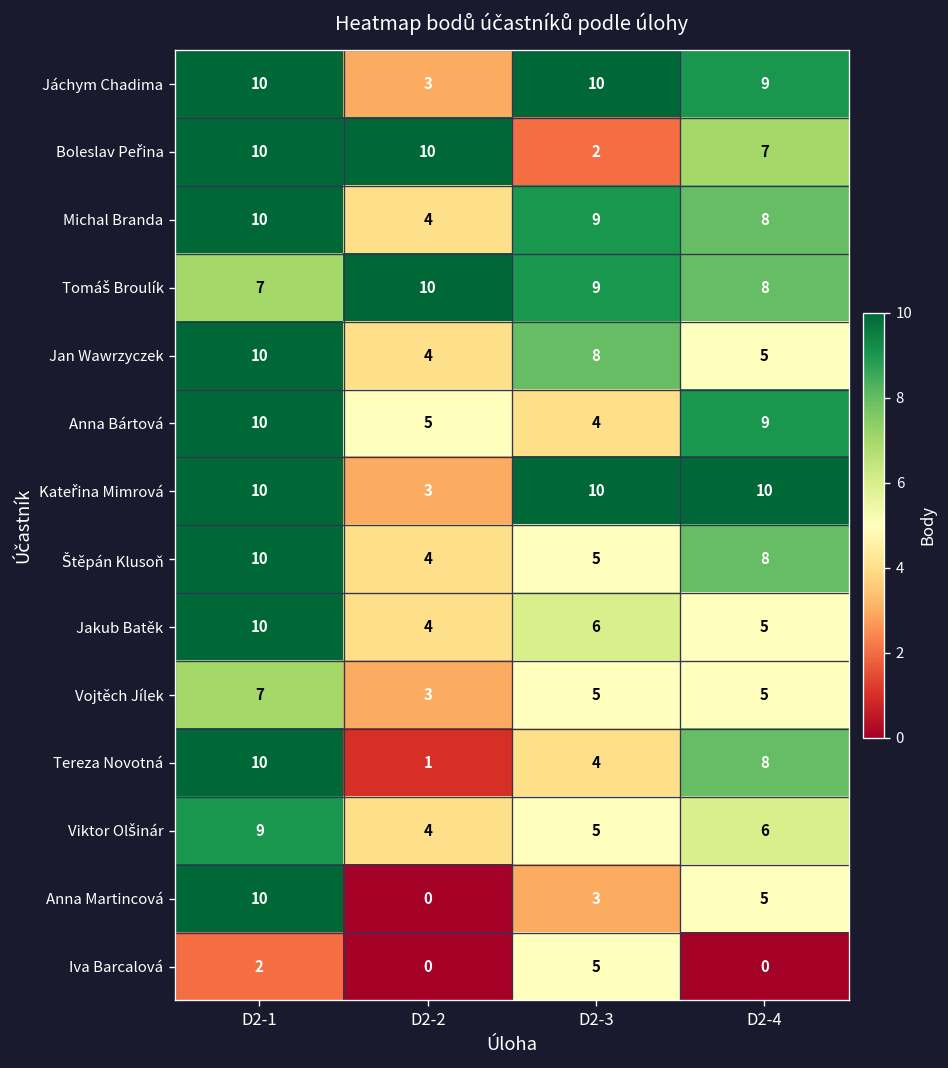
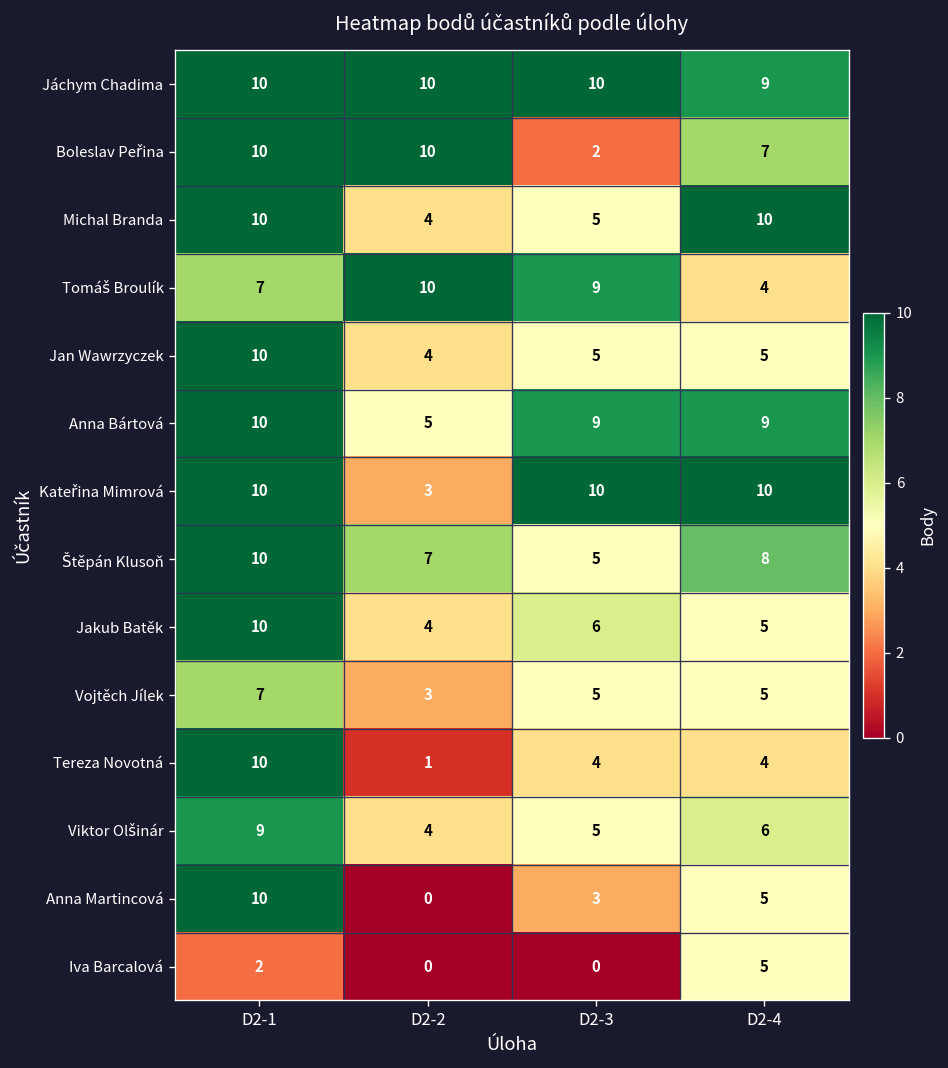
Jáchym Chadima, D2-2: 3 -> 10
Michal Branda, D2-3: 9 -> 5
Michal Branda, D2-4: 8 -> 10
Tomáš Broulík, D2-4: 8 -> 4
Jan Wawrzyczek, D2-3: 8 -> 5
Anna Bártová, D2-3: 4 -> 9
Štěpán Klusoň, D2-2: 4 -> 7
Tereza Novotná, D2-4: 8 -> 4
Iva Barcalová, D2-3: 5 -> 0
Iva Barcalová, D2-4: 0 -> 5
